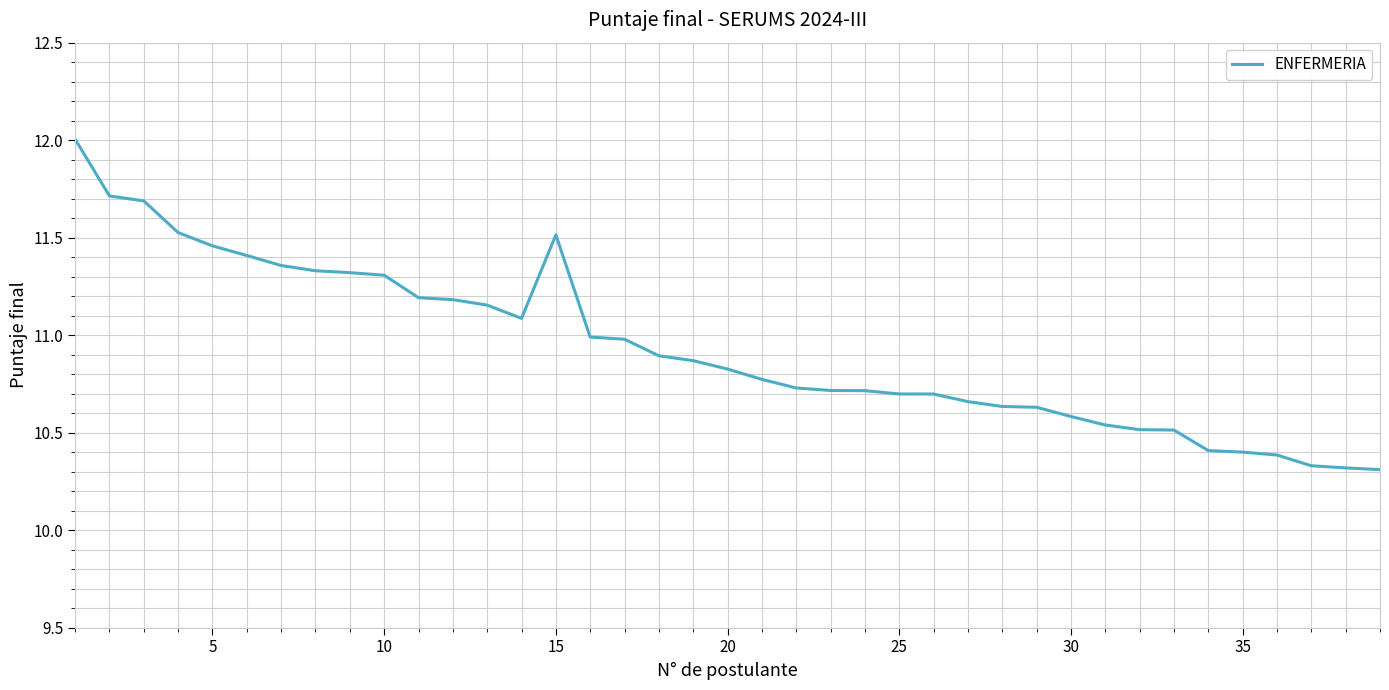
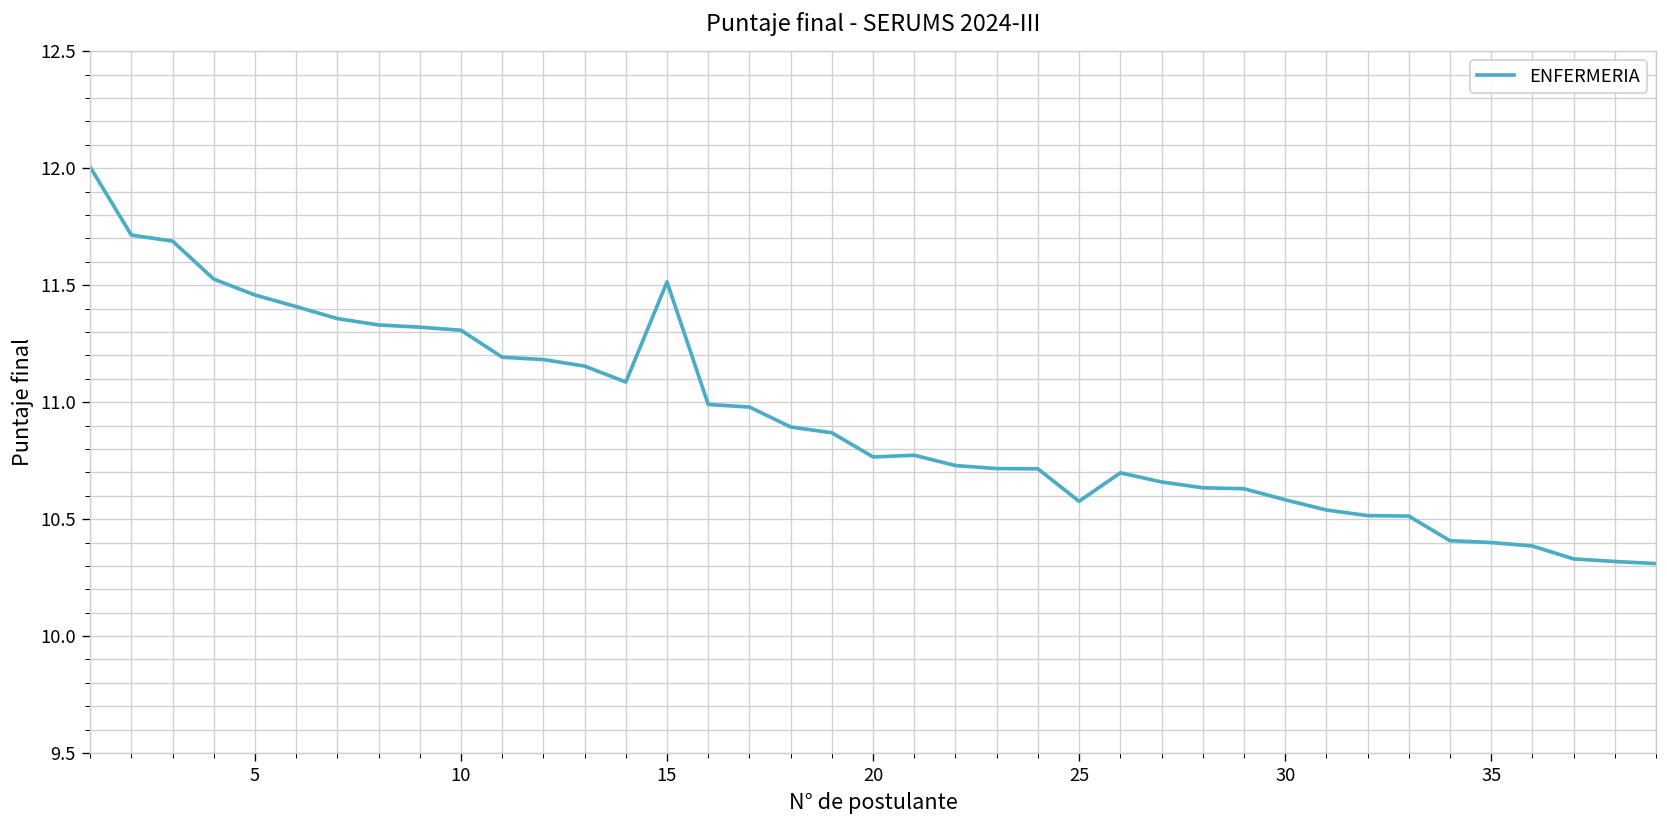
20: 10.83 -> 10.77
25: 10.70 -> 10.58
